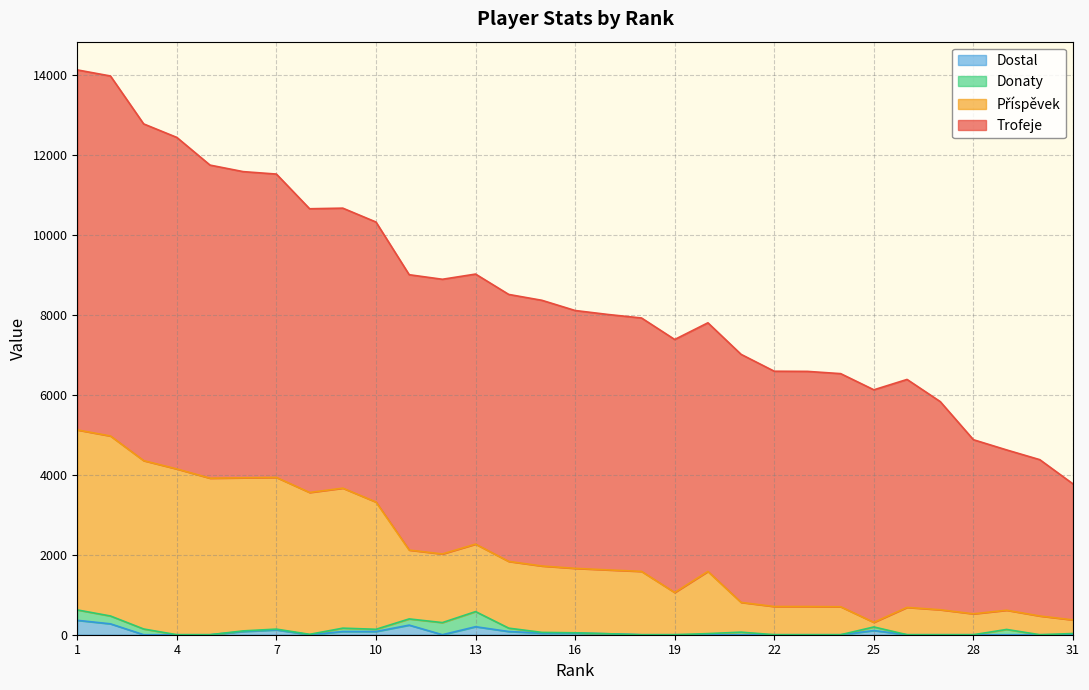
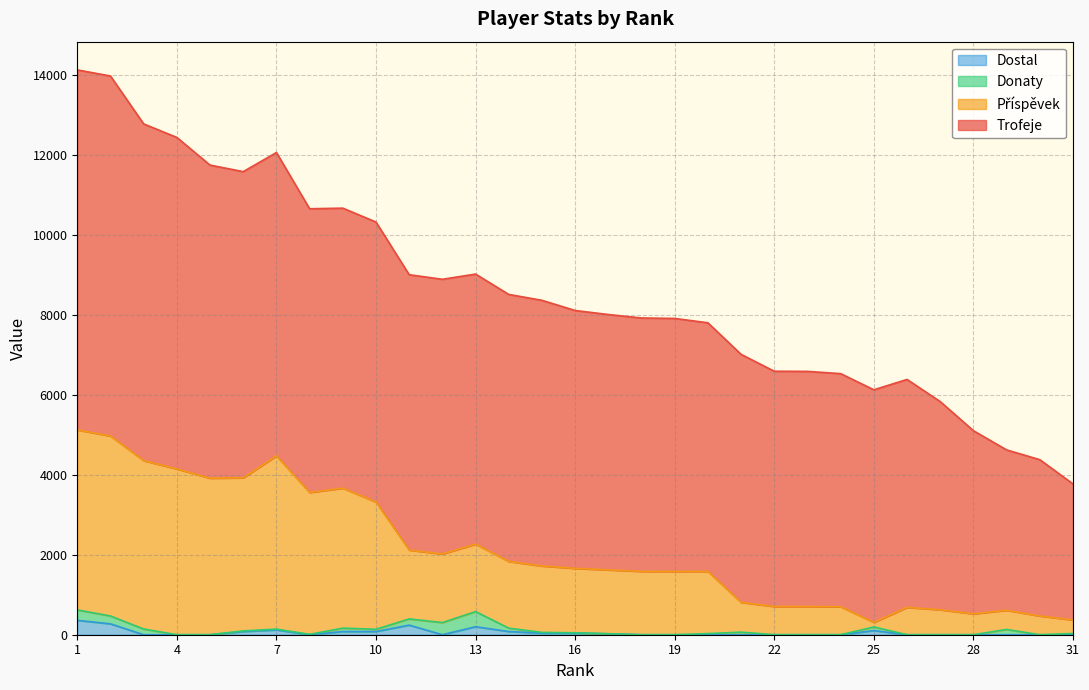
Příspěvek, 7: 3800 -> 4300
Příspěvek, 19: 1100 -> 1600
Trofeje, 28: 4400 -> 4600
